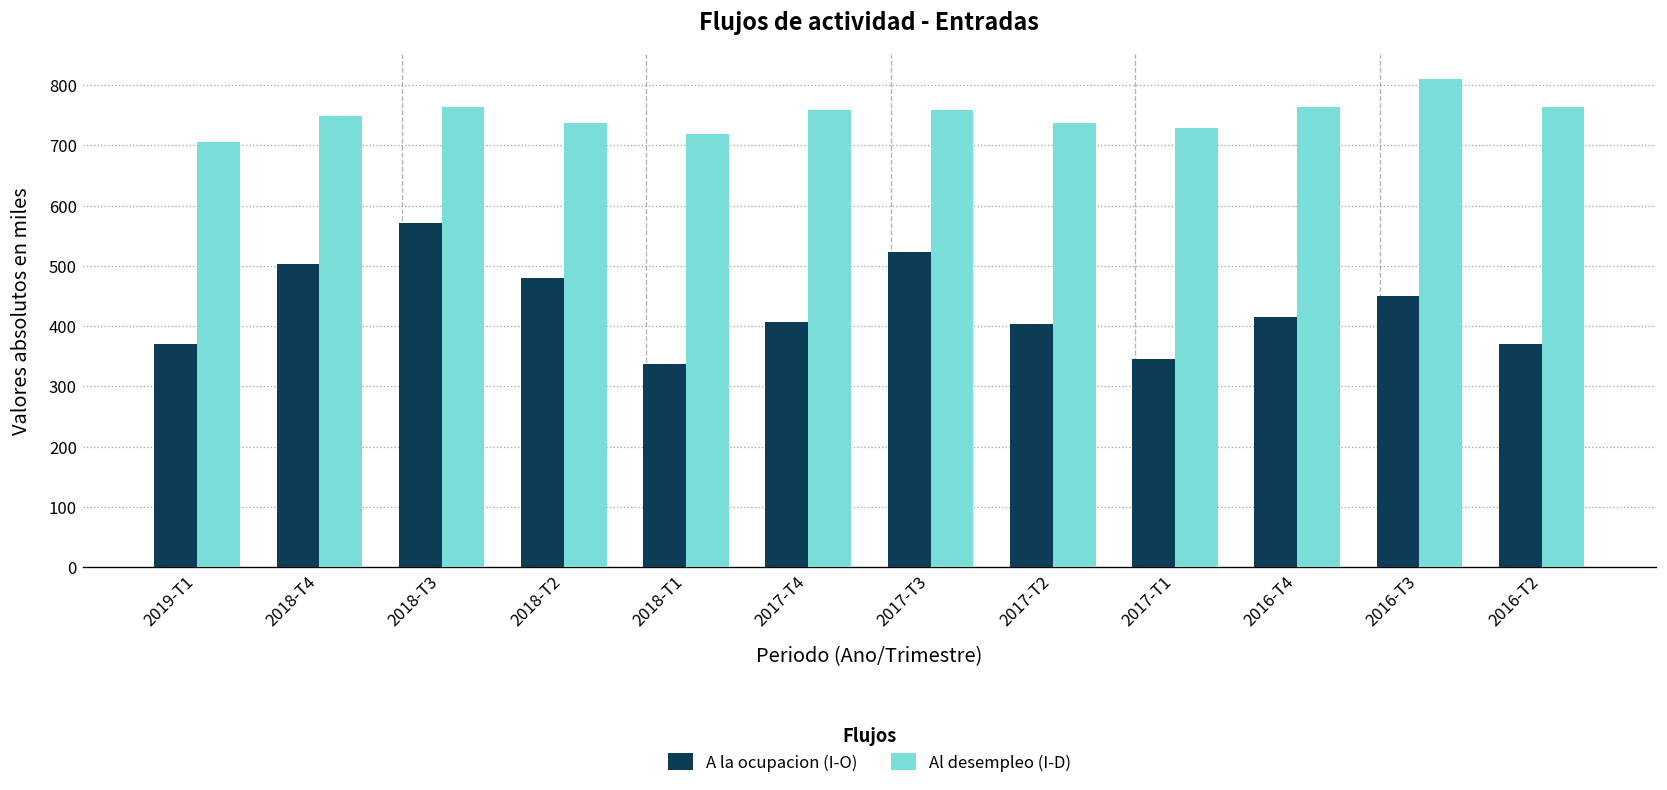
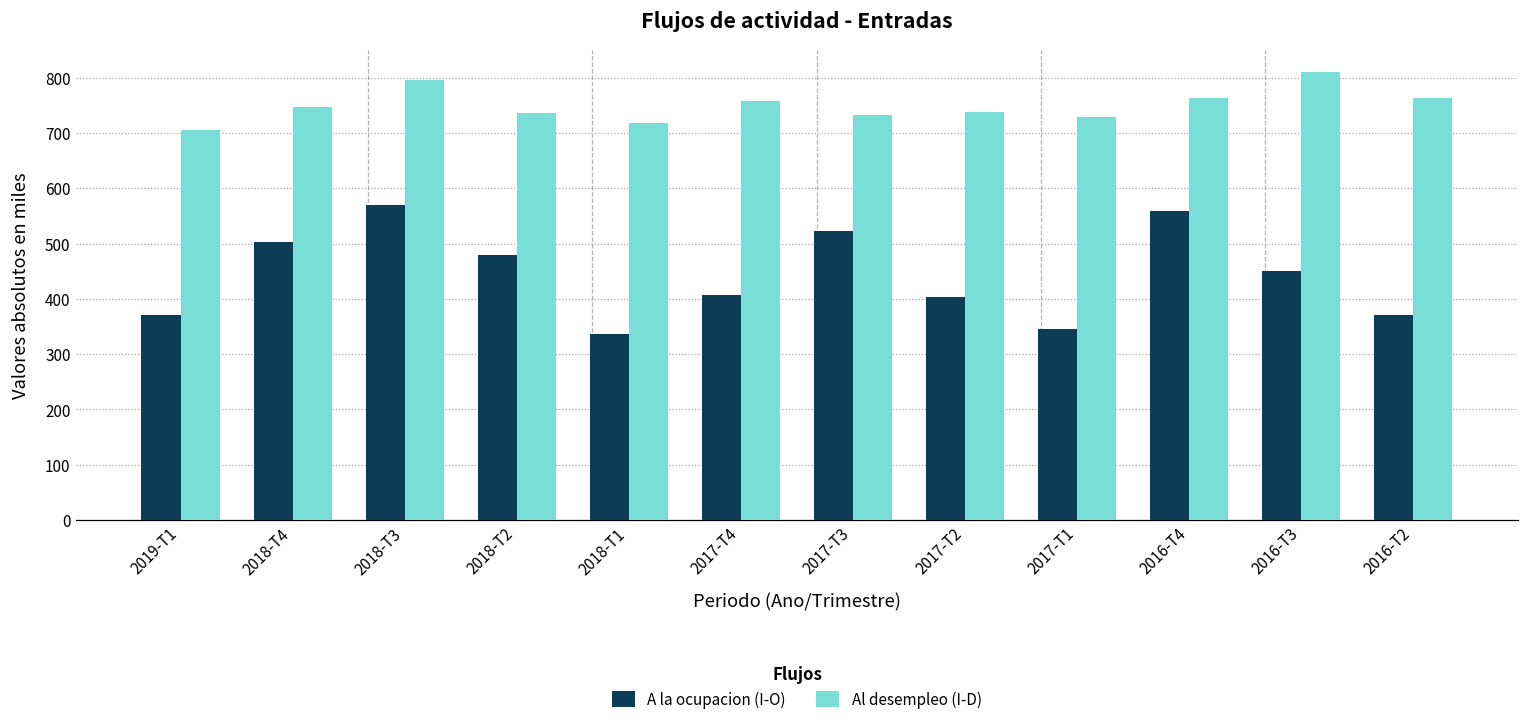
Al desempleo (I-D), 2018-T3: 760 -> 800
Al desempleo (I-D), 2017-T3: 760 -> 730
A la ocupacion (I-O), 2016-T4: 420 -> 560
